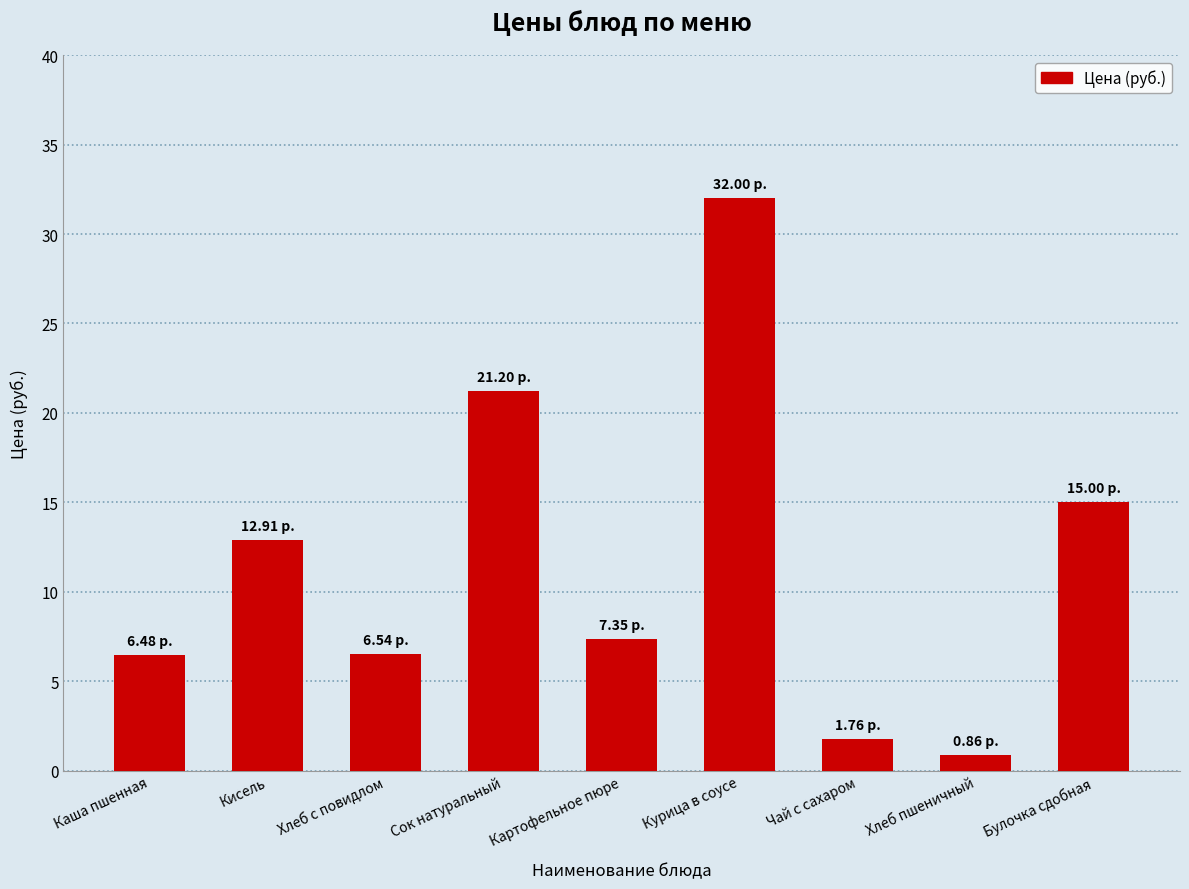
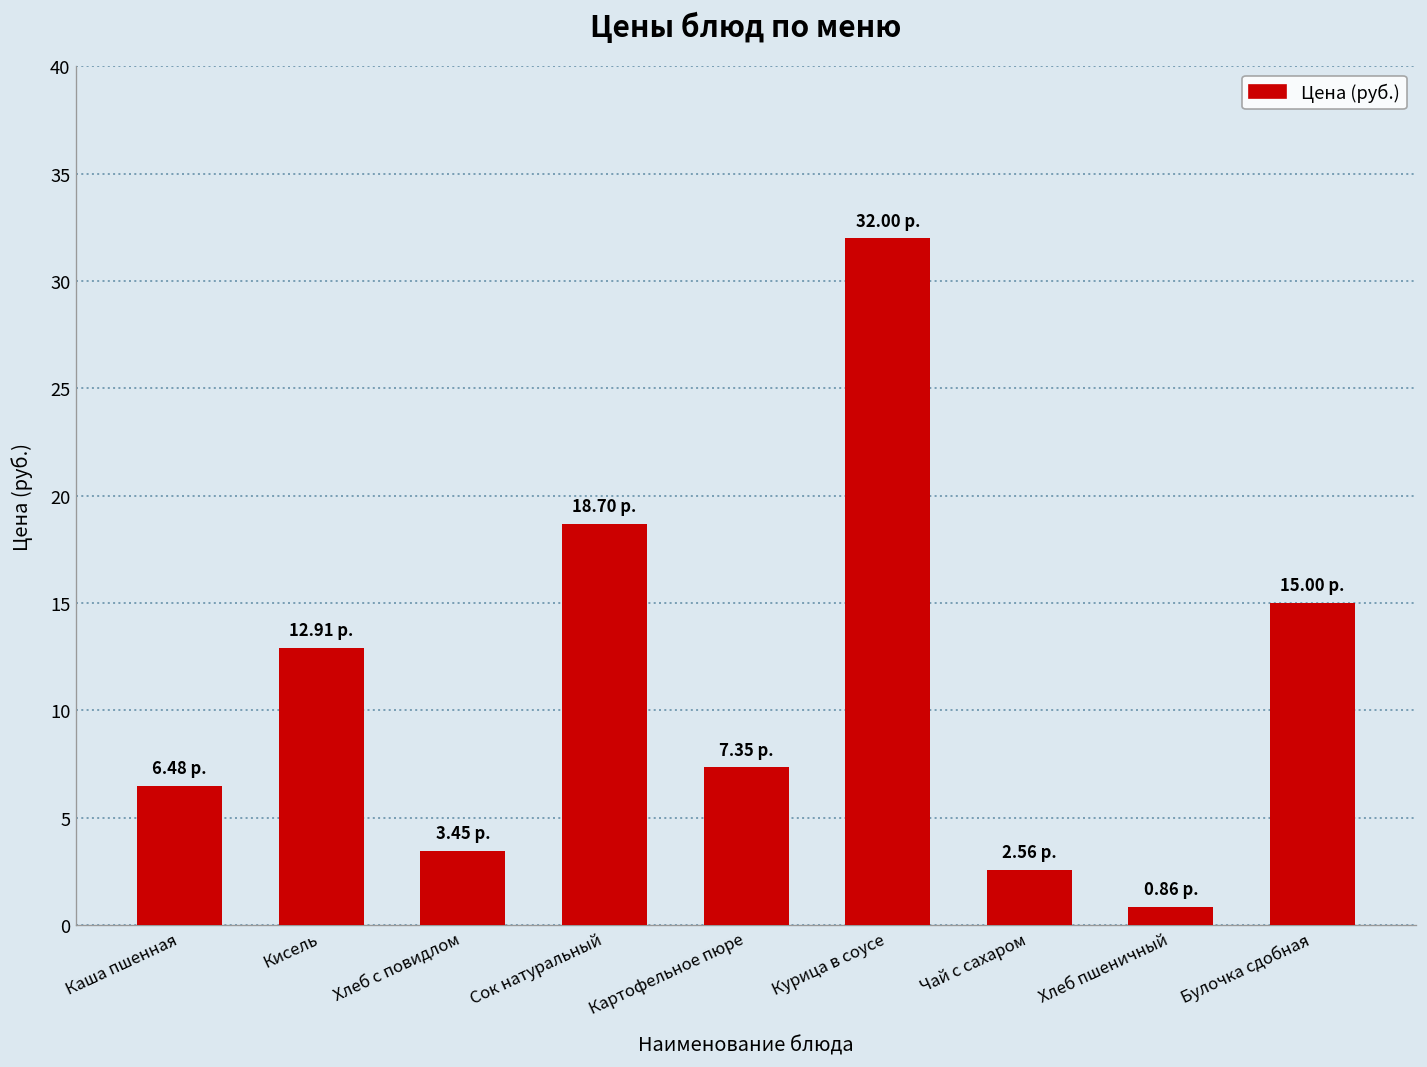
Хлеб с повидлом: 6.54 -> 3.45
Сок натуральный: 21.20 -> 18.70
Чай с сахаром: 1.76 -> 2.56
